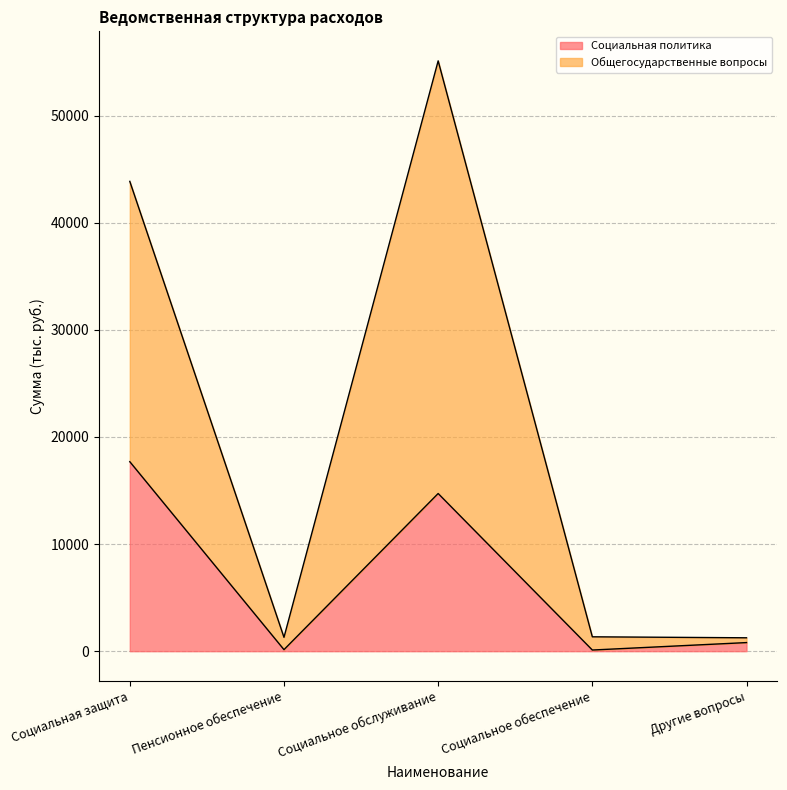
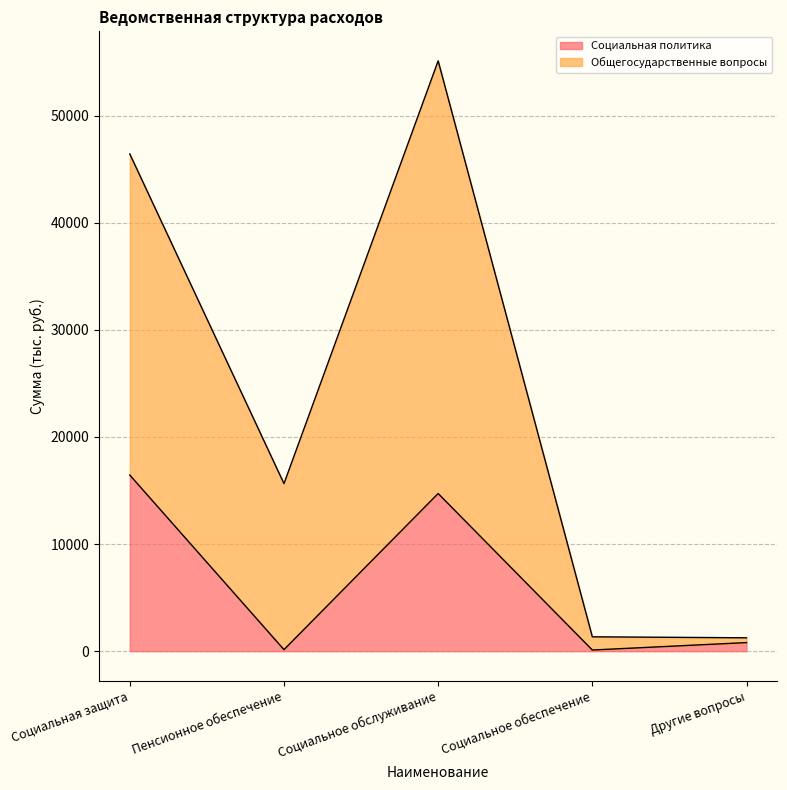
Социальная политика, Социальная защита: 17700 -> 16400
Общегосударственные вопросы, Социальная защита: 26200 -> 30000
Общегосударственные вопросы, Пенсионное обеспечение: 1200 -> 15500
